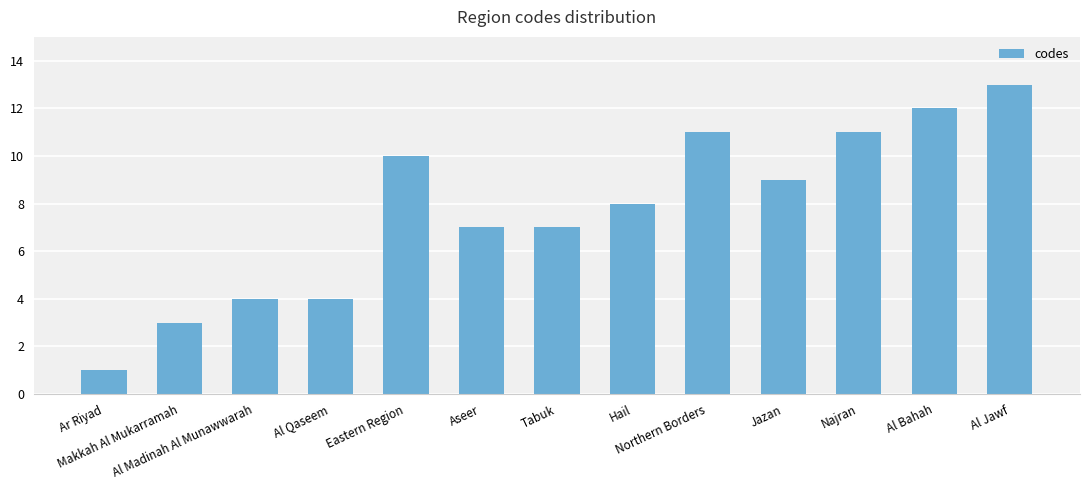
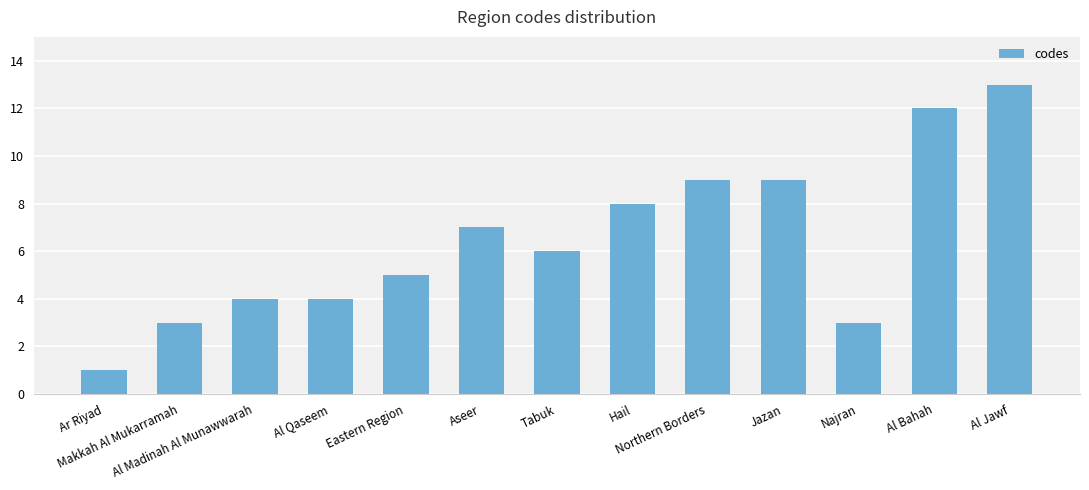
Eastern Region: 10 -> 5
Tabuk: 7 -> 6
Northern Borders: 11 -> 9
Najran: 11 -> 3
